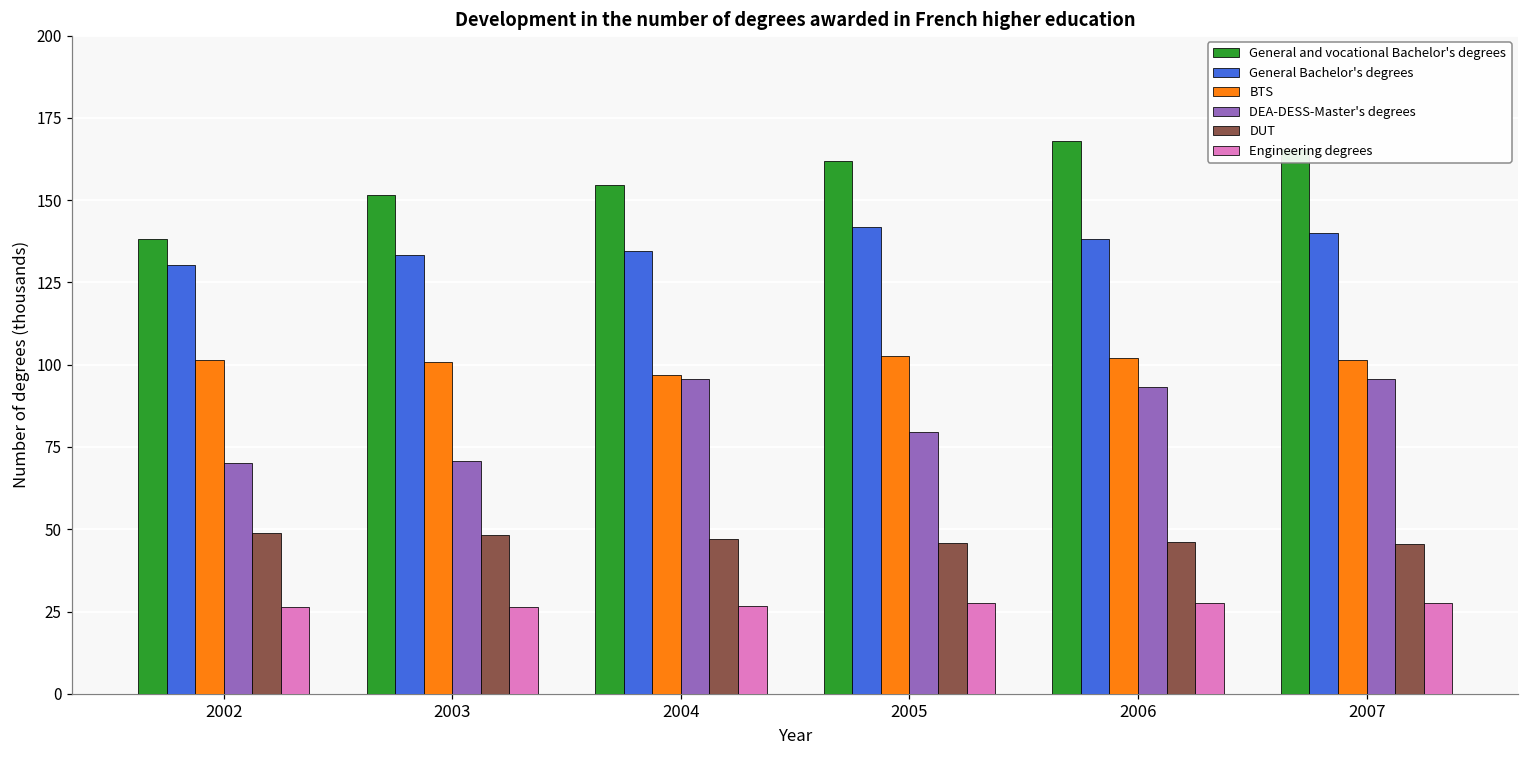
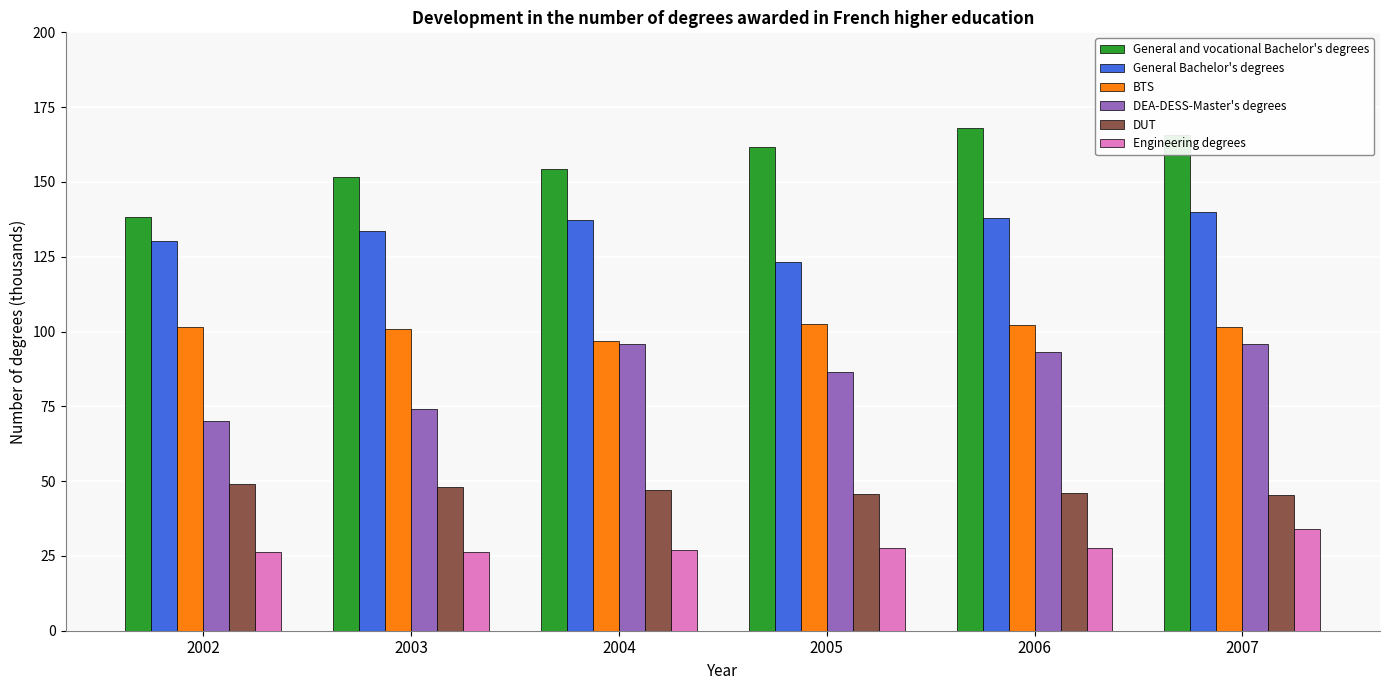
DEA-DESS-Master's degrees, 2003: 71 -> 74
General Bachelor's degrees, 2004: 134 -> 137
General Bachelor's degrees, 2005: 142 -> 123
DEA-DESS-Master's degrees, 2005: 79 -> 86
Engineering degrees, 2007: 28 -> 34
